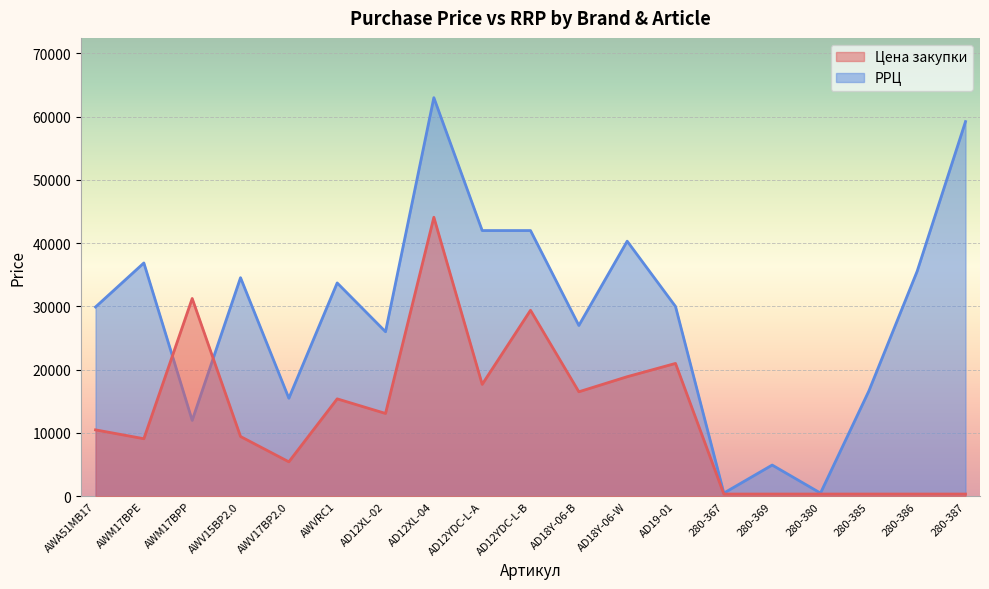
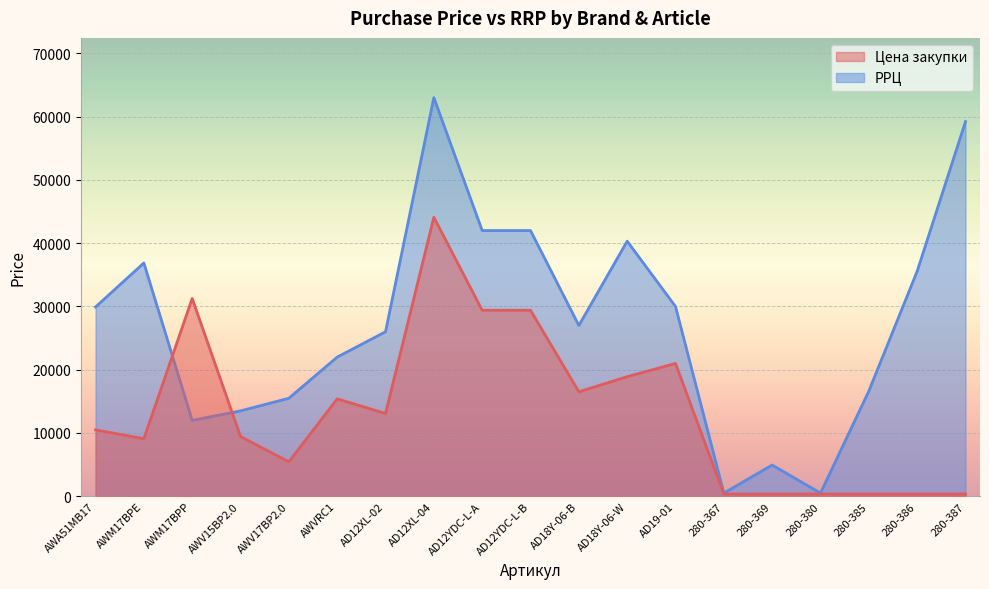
РРЦ, AWV15BP2.0: 35000 -> 13000
РРЦ, AWVRC1: 34000 -> 22000
Цена закупки, AD12YDC-L-A: 18000 -> 29000
